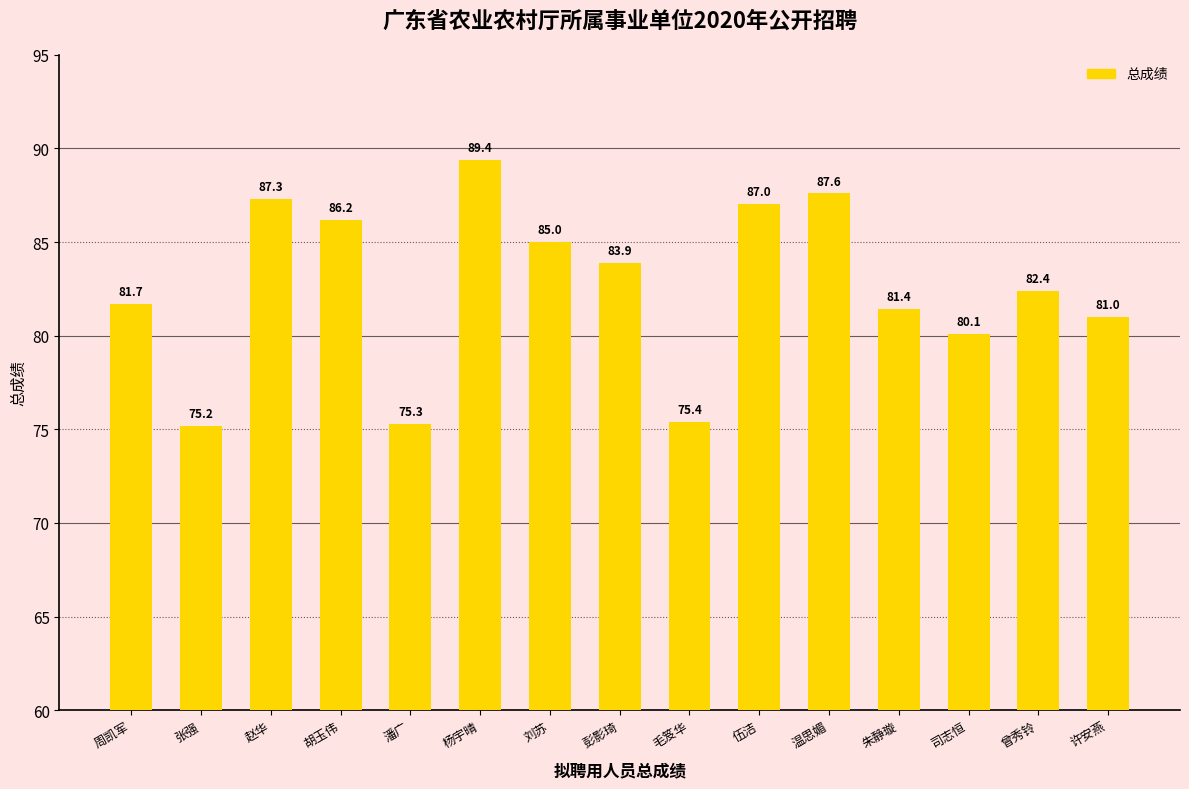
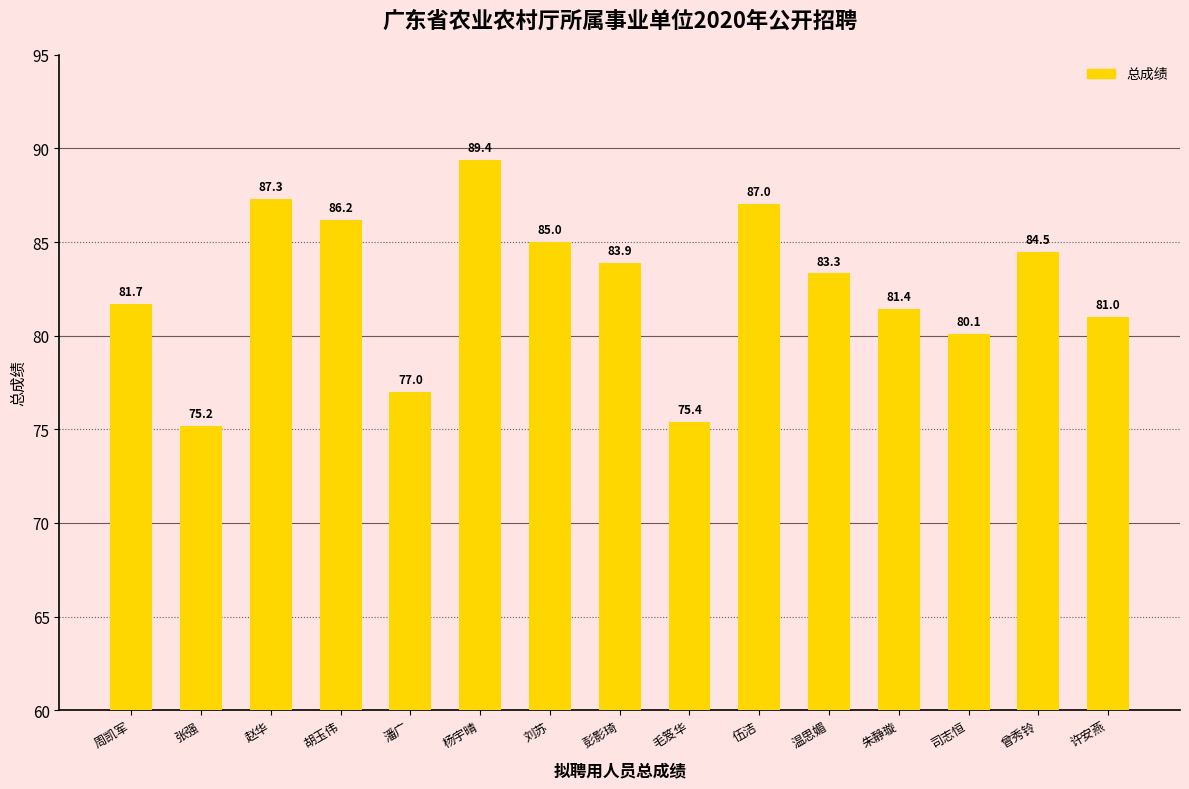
潘广: 75.3 -> 77.0
温思媚: 87.6 -> 83.3
曾秀铃: 82.4 -> 84.5
